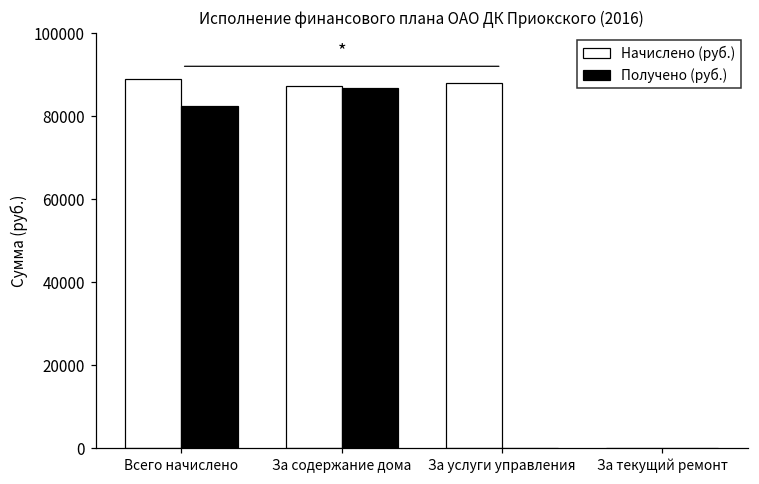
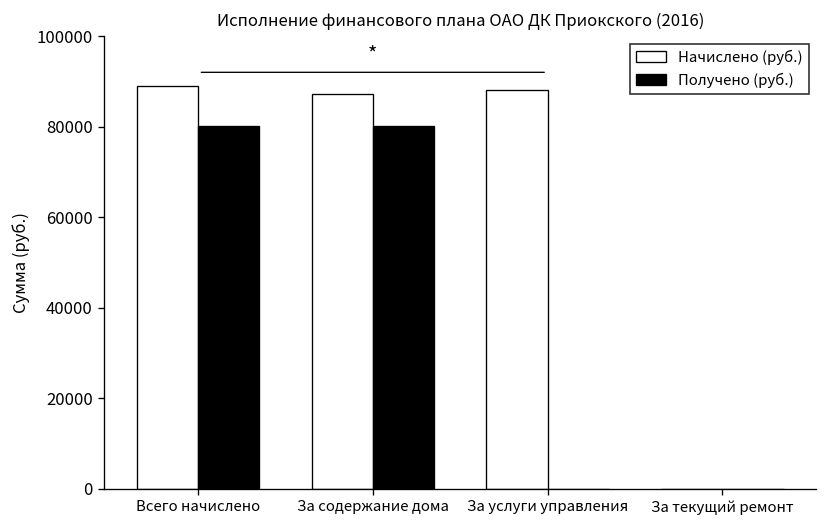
Получено (руб.), Всего начислено: 82000 -> 80000
Получено (руб.), За содержание дома: 87000 -> 80000
